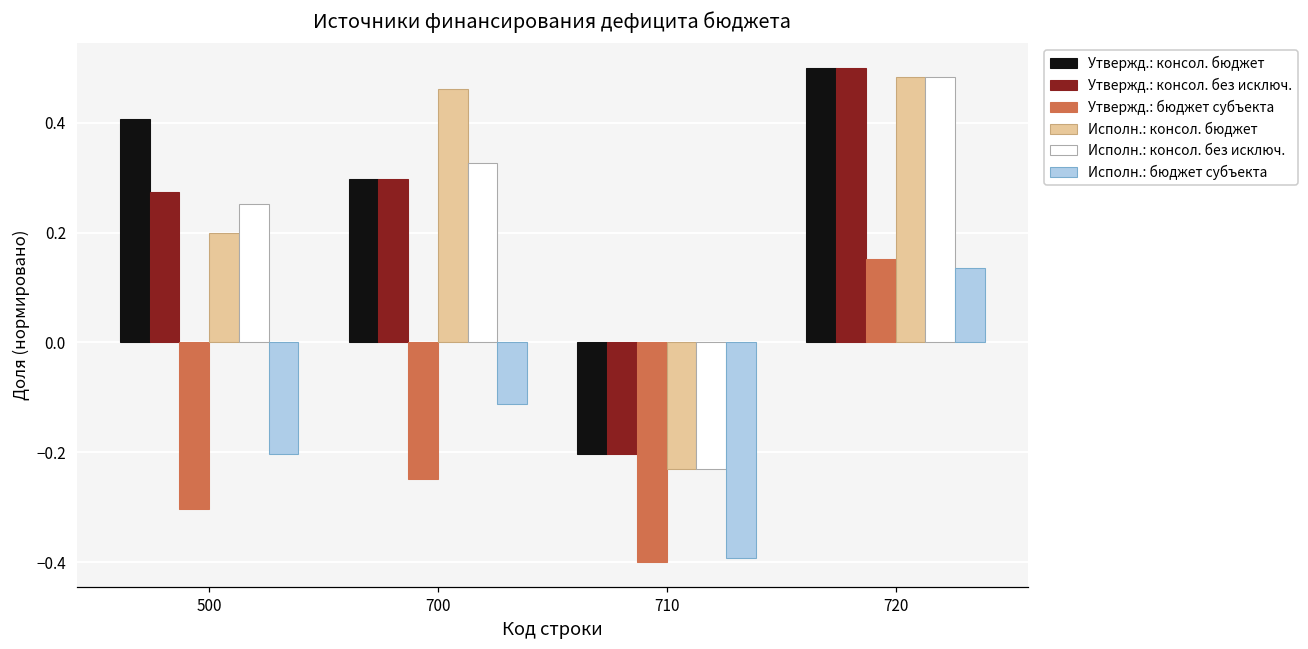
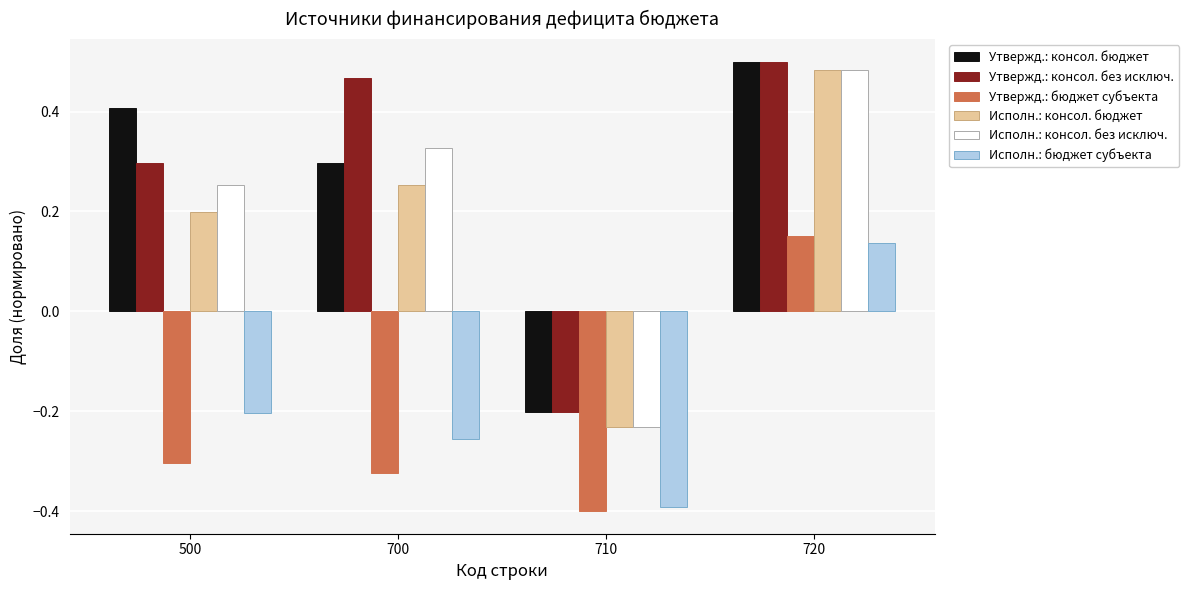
Утвержд.: консол. без исключ., 500: 0.27 -> 0.30
Утвержд.: консол. без исключ., 700: 0.30 -> 0.47
Утвержд.: бюджет субъекта, 700: -0.25 -> -0.32
Исполн.: консол. бюджет, 700: 0.46 -> 0.25
Исполн.: бюджет субъекта, 700: -0.11 -> -0.26
